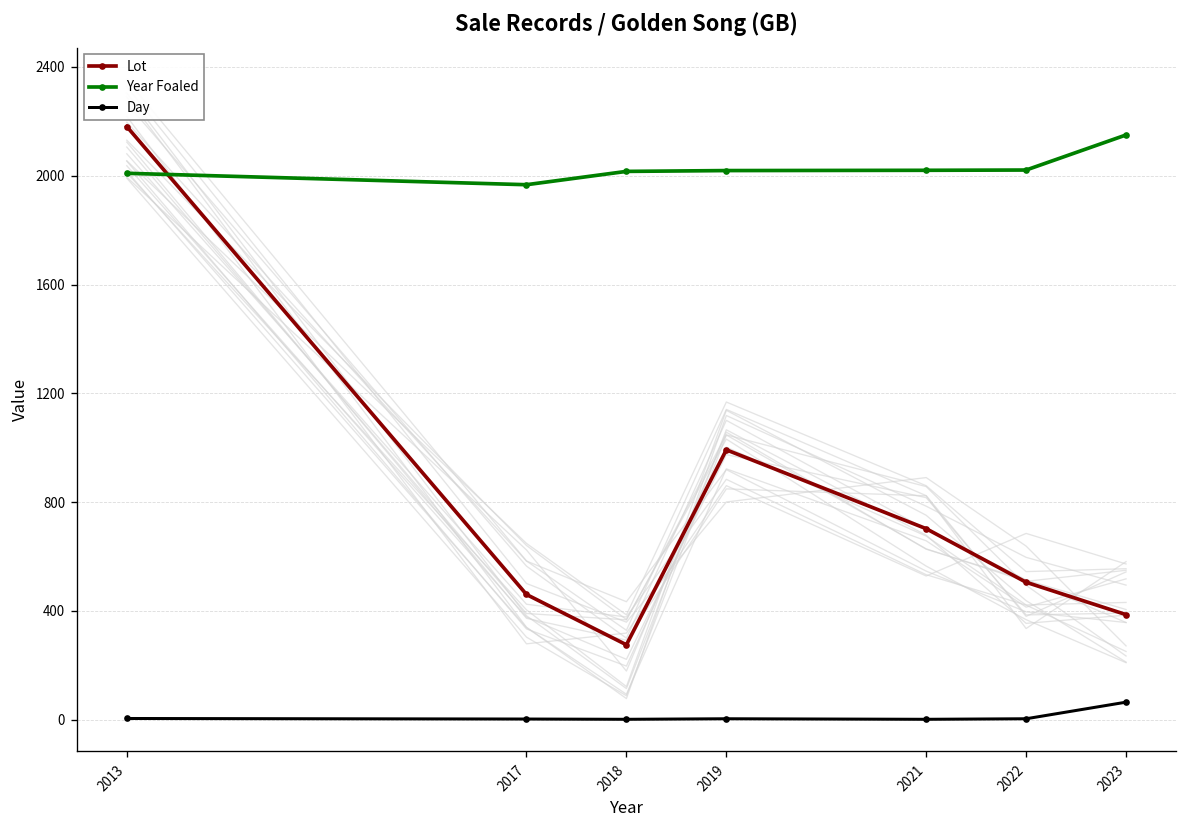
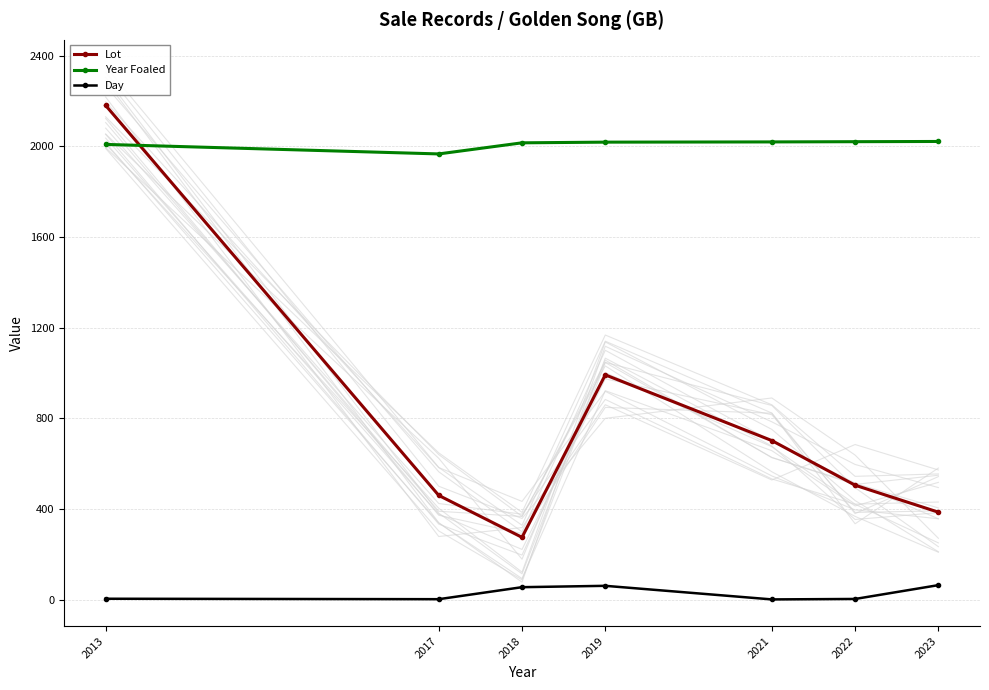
Day, 2018: 0 -> 60
Day, 2019: 0 -> 60
Year Foaled, 2023: 2150 -> 2020
